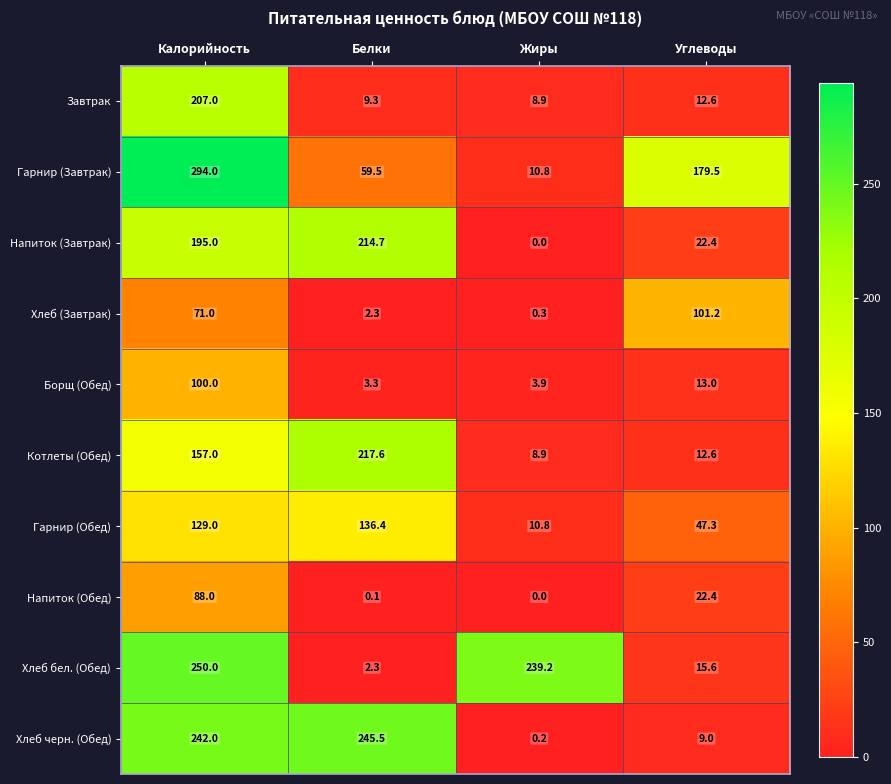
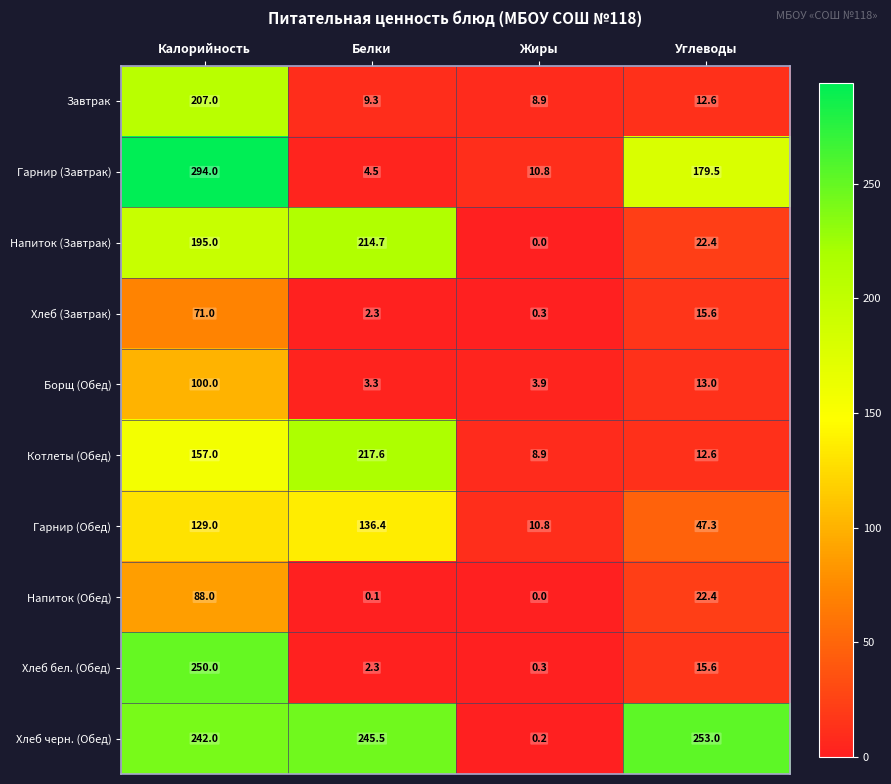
Гарнир (Завтрак), Белки: 59.5 -> 4.5
Хлеб (Завтрак), Углеводы: 101.2 -> 15.6
Хлеб бел. (Обед), Жиры: 239.2 -> 0.3
Хлеб черн. (Обед), Углеводы: 9.0 -> 253.0
